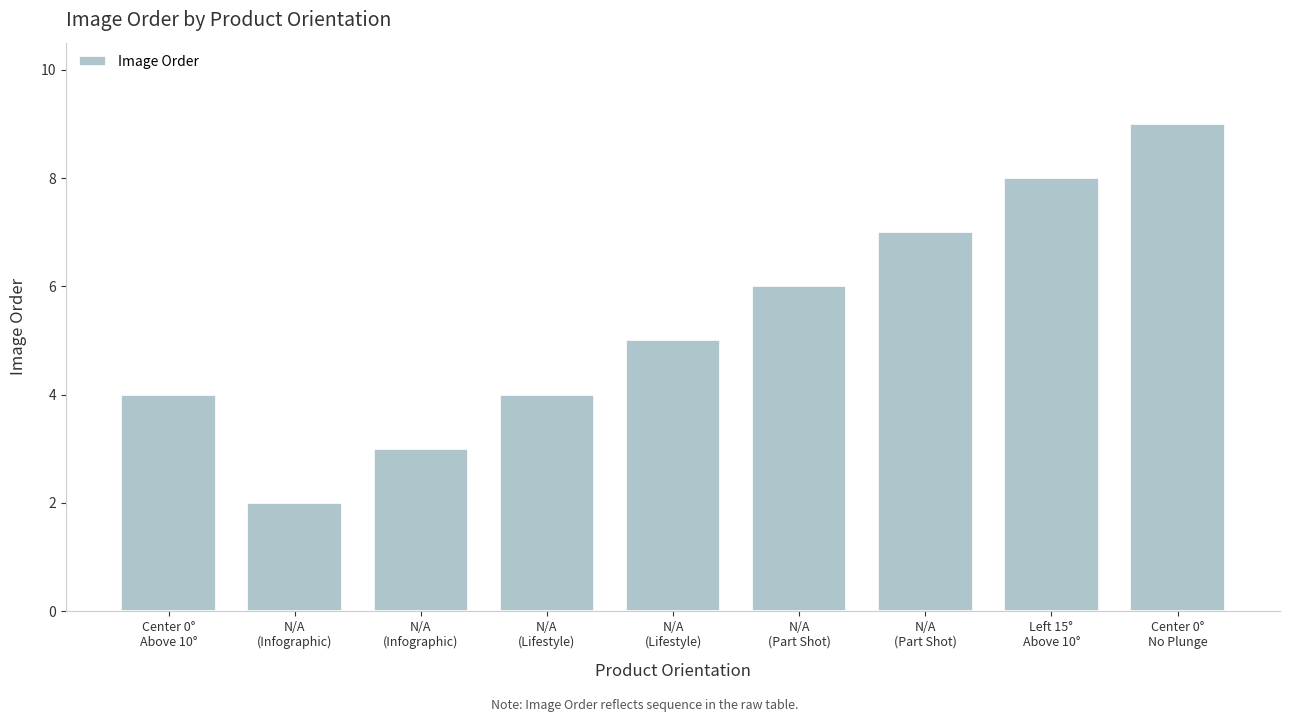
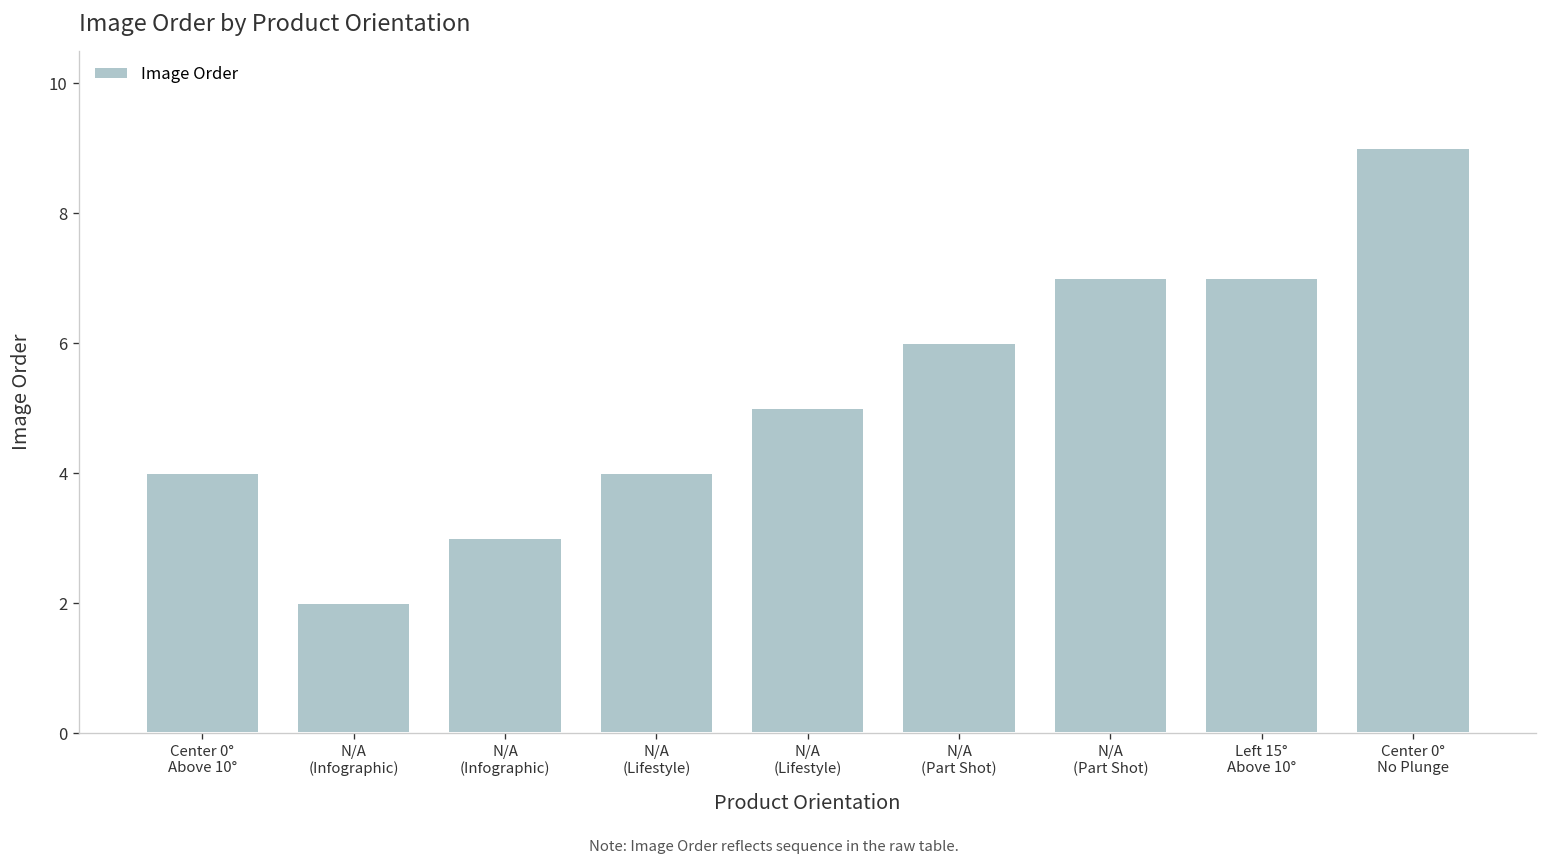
Left 15° Above 10°: 8 -> 7
